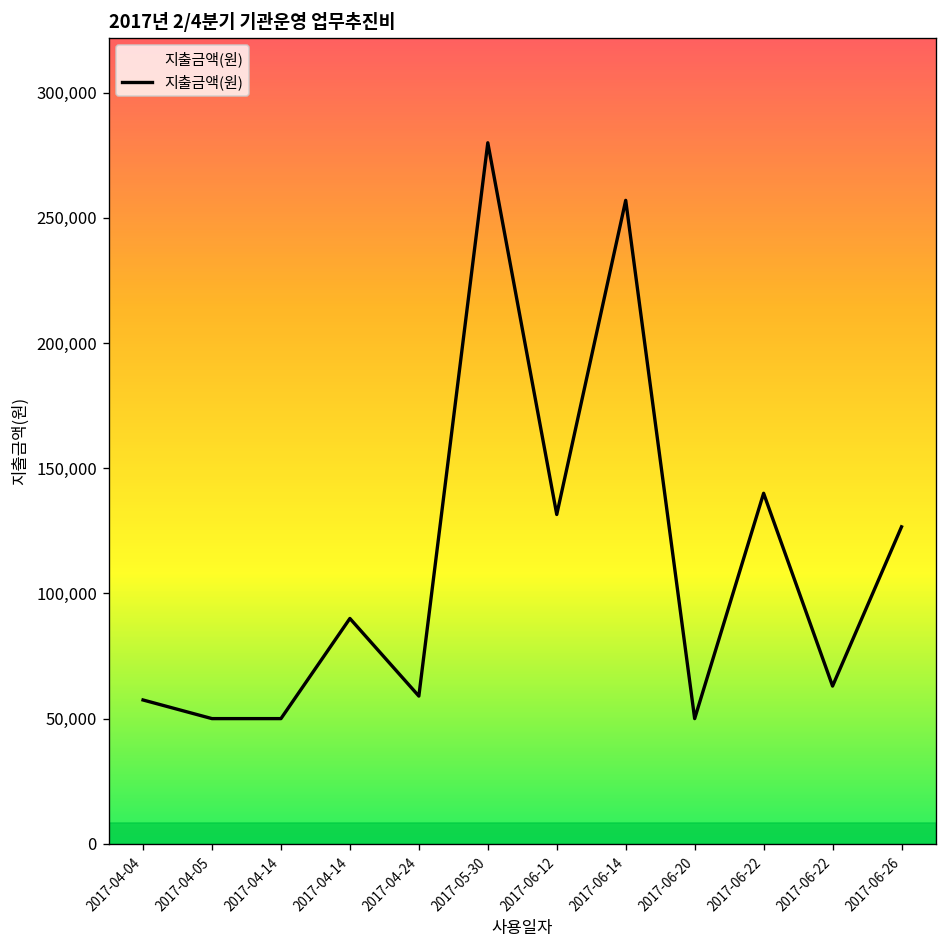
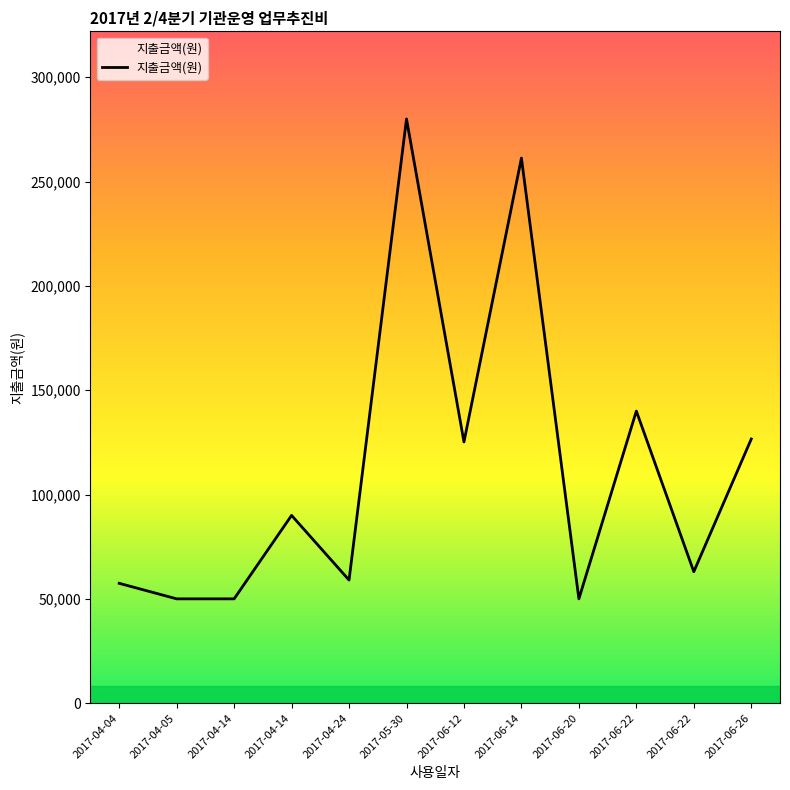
2017-06-12: 132,000 -> 125,000
2017-06-14: 257,000 -> 261,000
